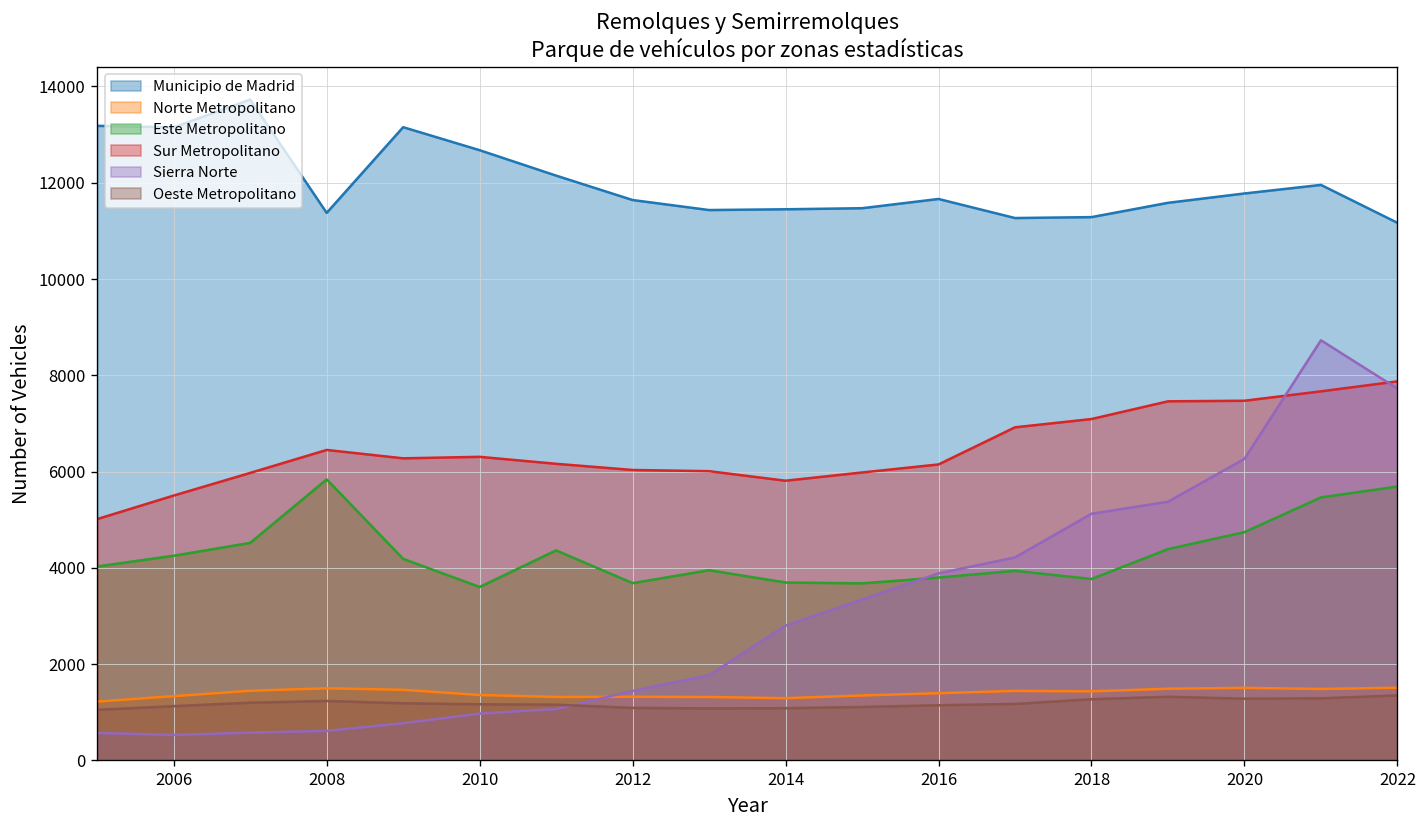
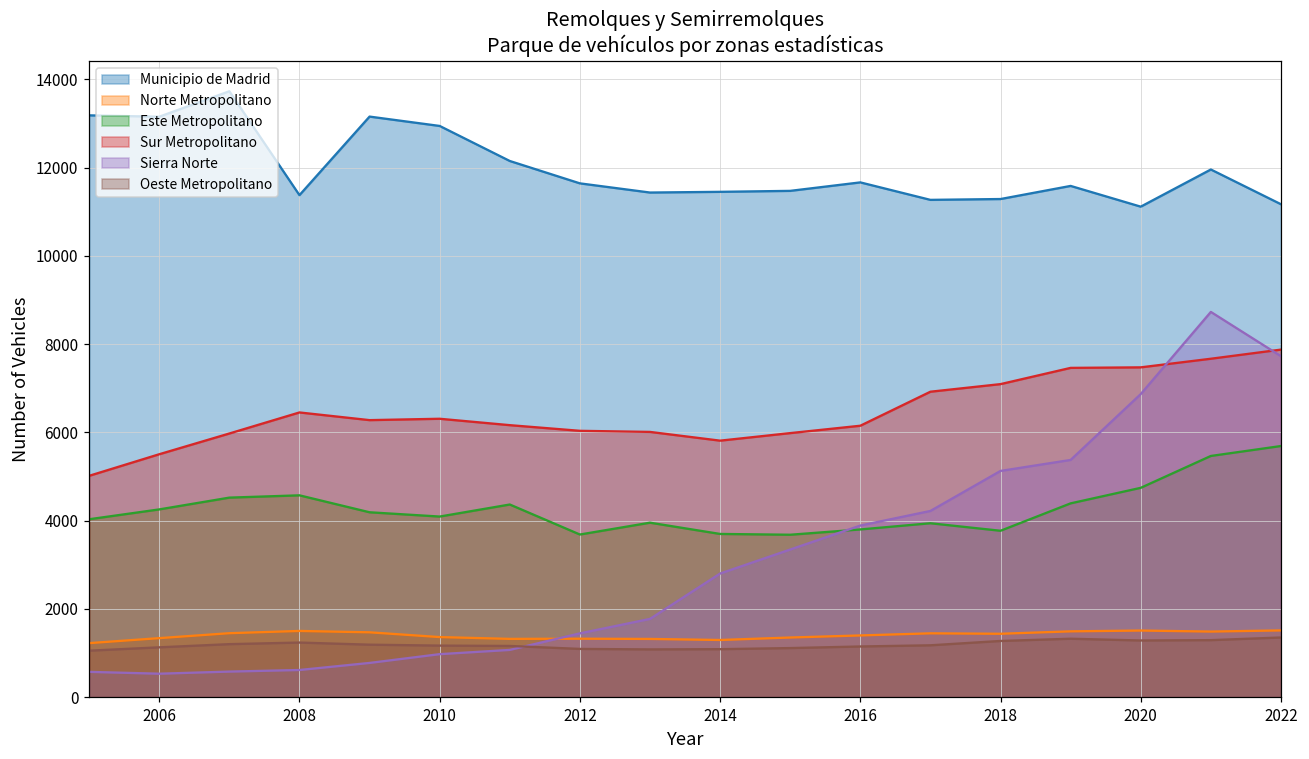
Este Metropolitano, 2008: 5800 -> 4600
Municipio de Madrid, 2010: 12700 -> 12900
Este Metropolitano, 2010: 3600 -> 4100
Municipio de Madrid, 2020: 11800 -> 11100
Sierra Norte, 2020: 6300 -> 6900
